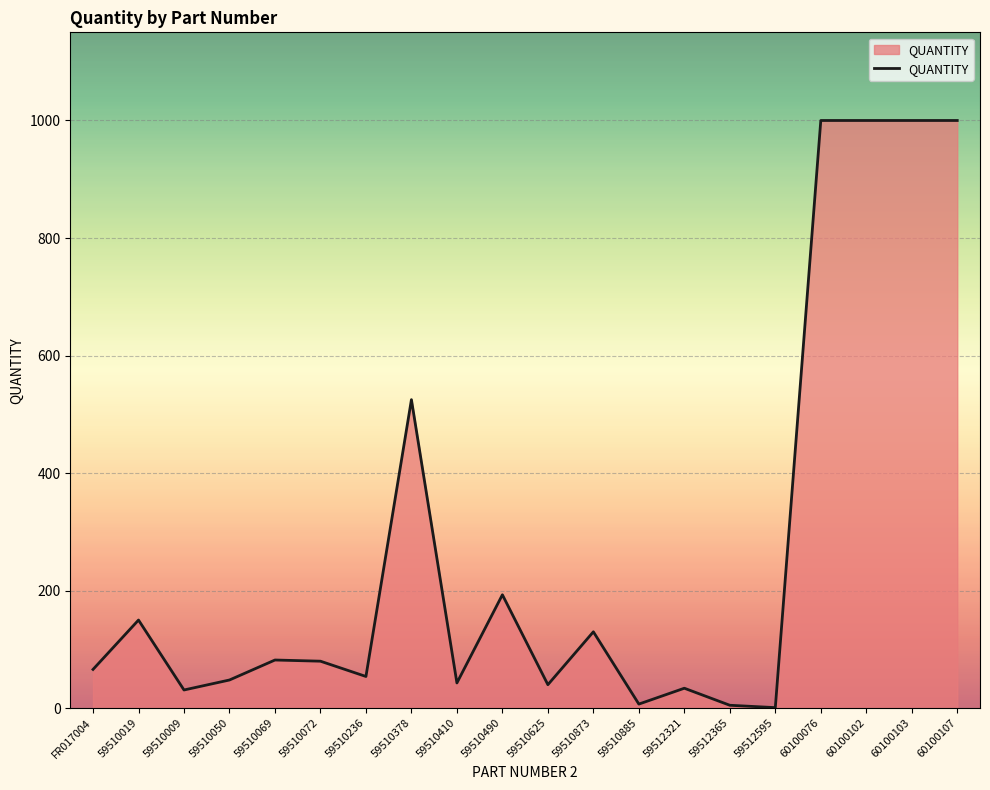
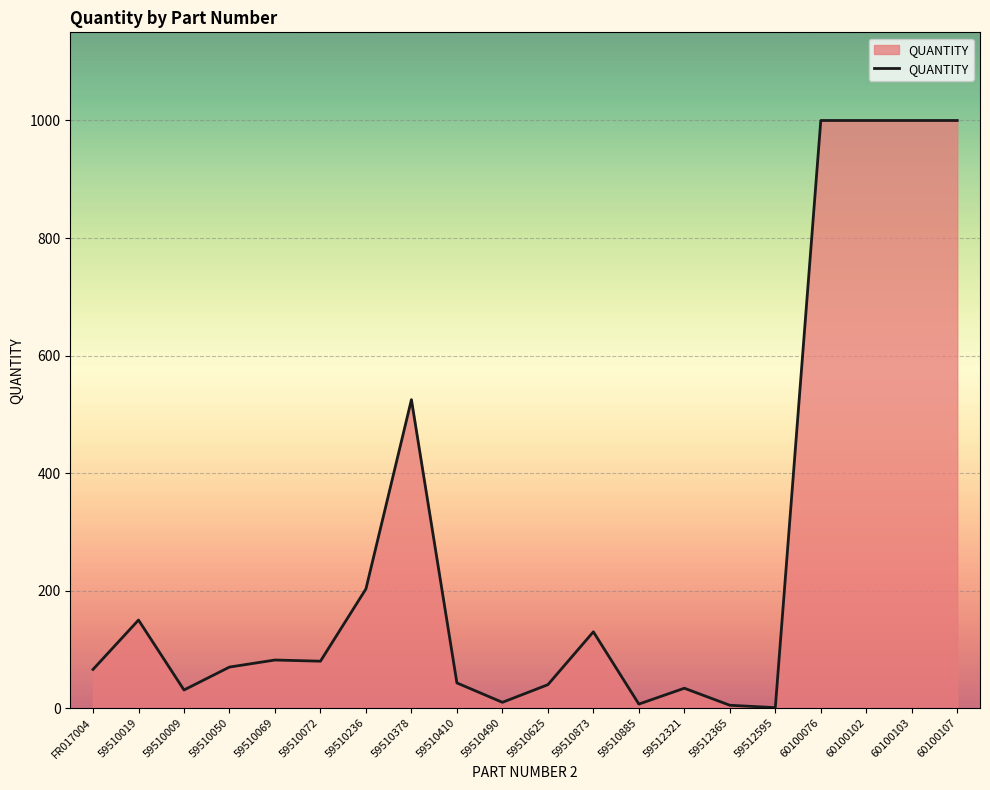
59510050: 50 -> 70
59510236: 50 -> 200
59510490: 190 -> 10
